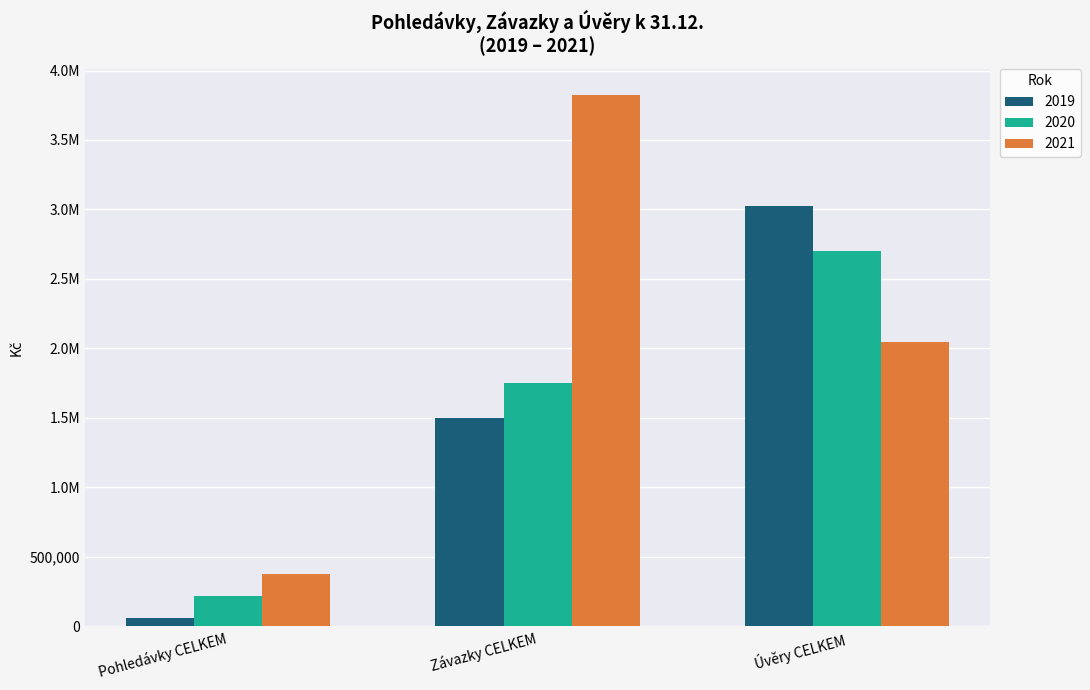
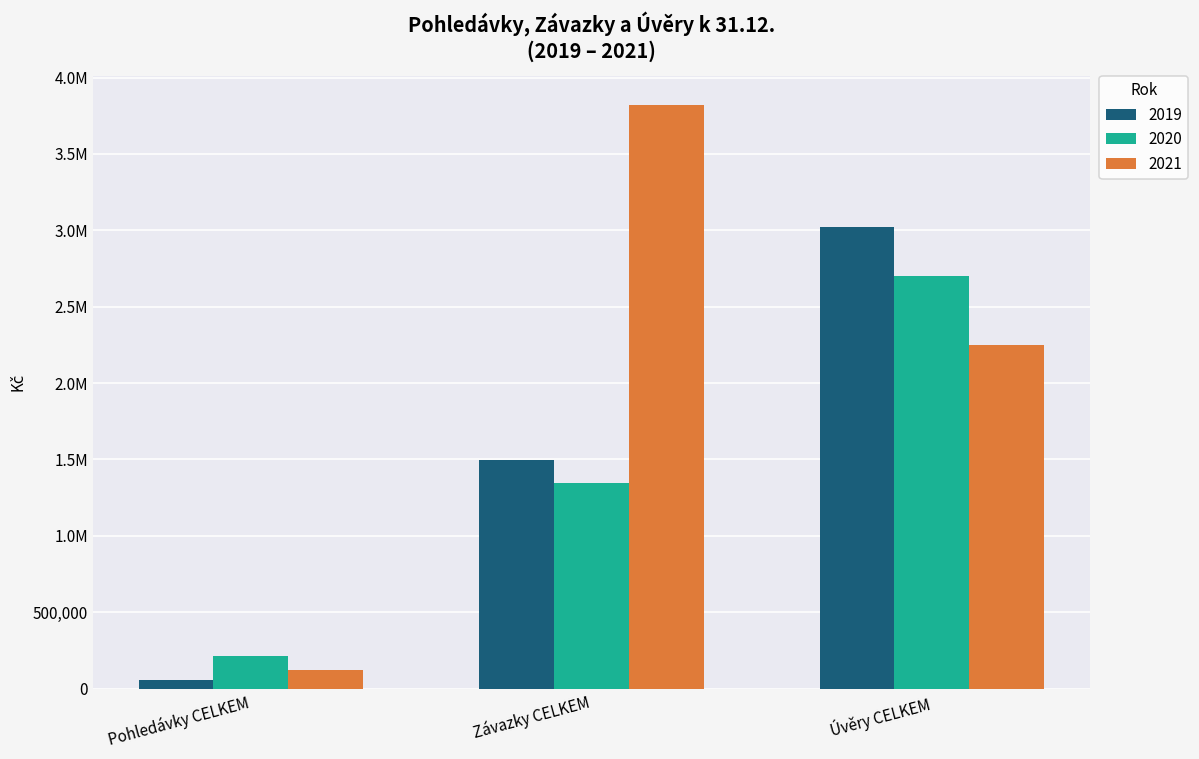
2021, Pohledávky CELKEM: 380,000 -> 120,000
2020, Závazky CELKEM: 1,750,000 -> 1,340,000
2021, Úvěry CELKEM: 2,050,000 -> 2,250,000
